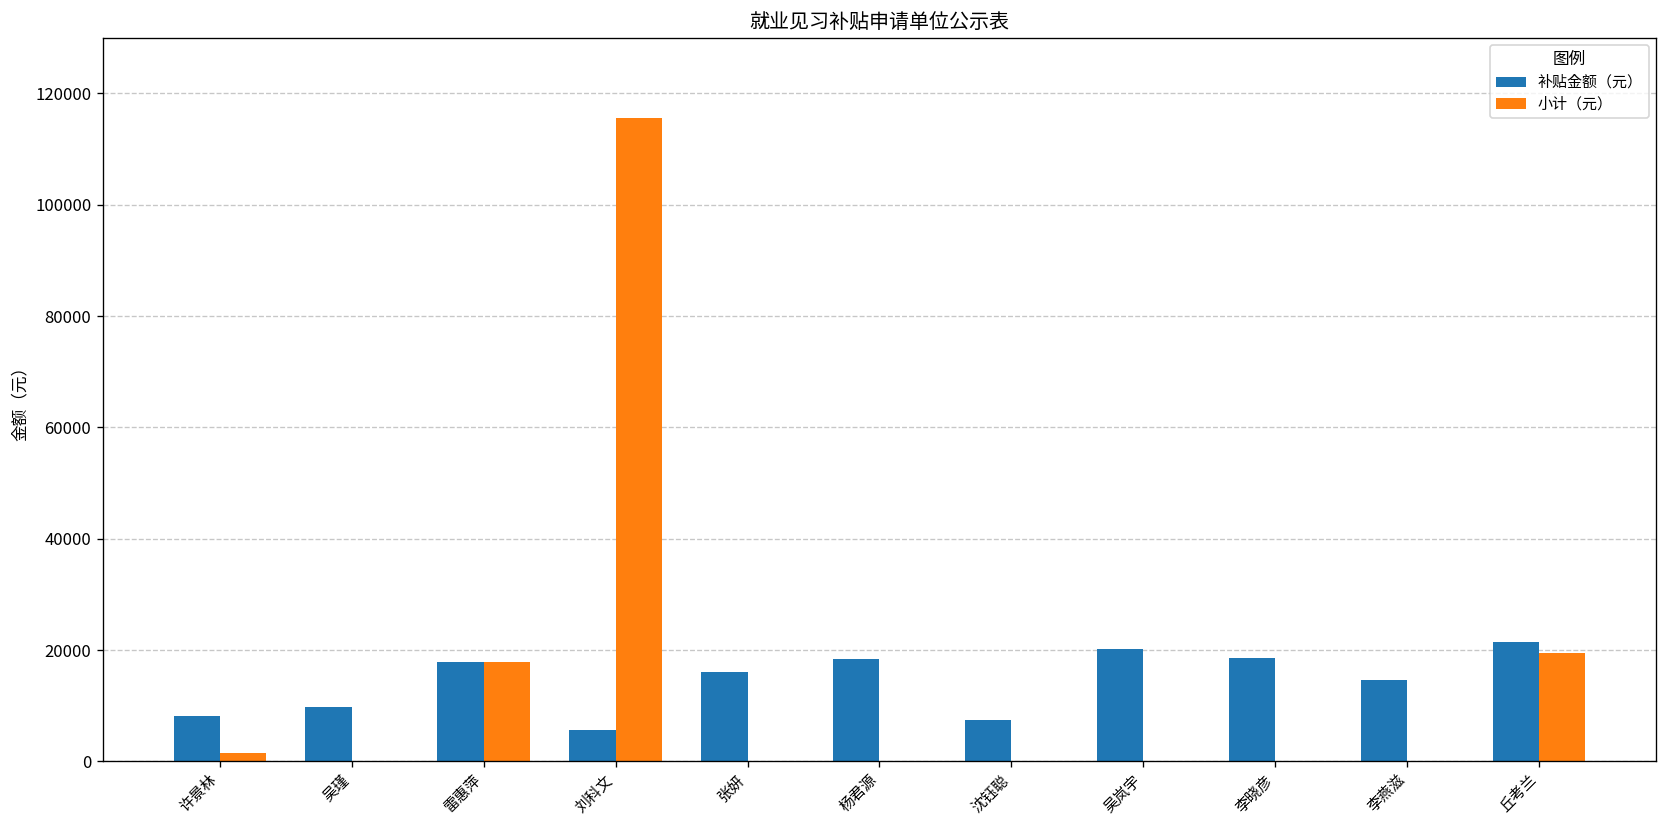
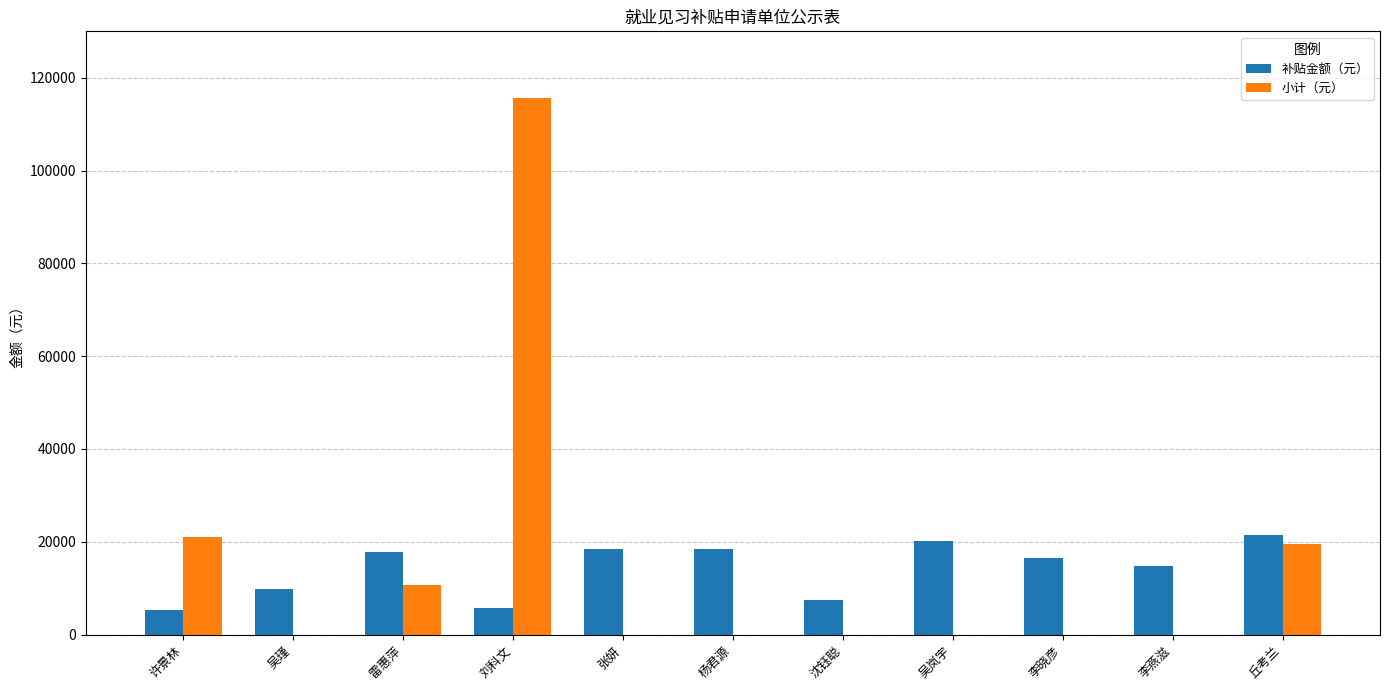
补贴金额（元）, 许景林: 8000 -> 5000
小计（元）, 许景林: 2000 -> 21000
小计（元）, 雷惠萍: 18000 -> 11000
补贴金额（元）, 张妍: 16000 -> 18000
补贴金额（元）, 李晓彦: 19000 -> 17000
